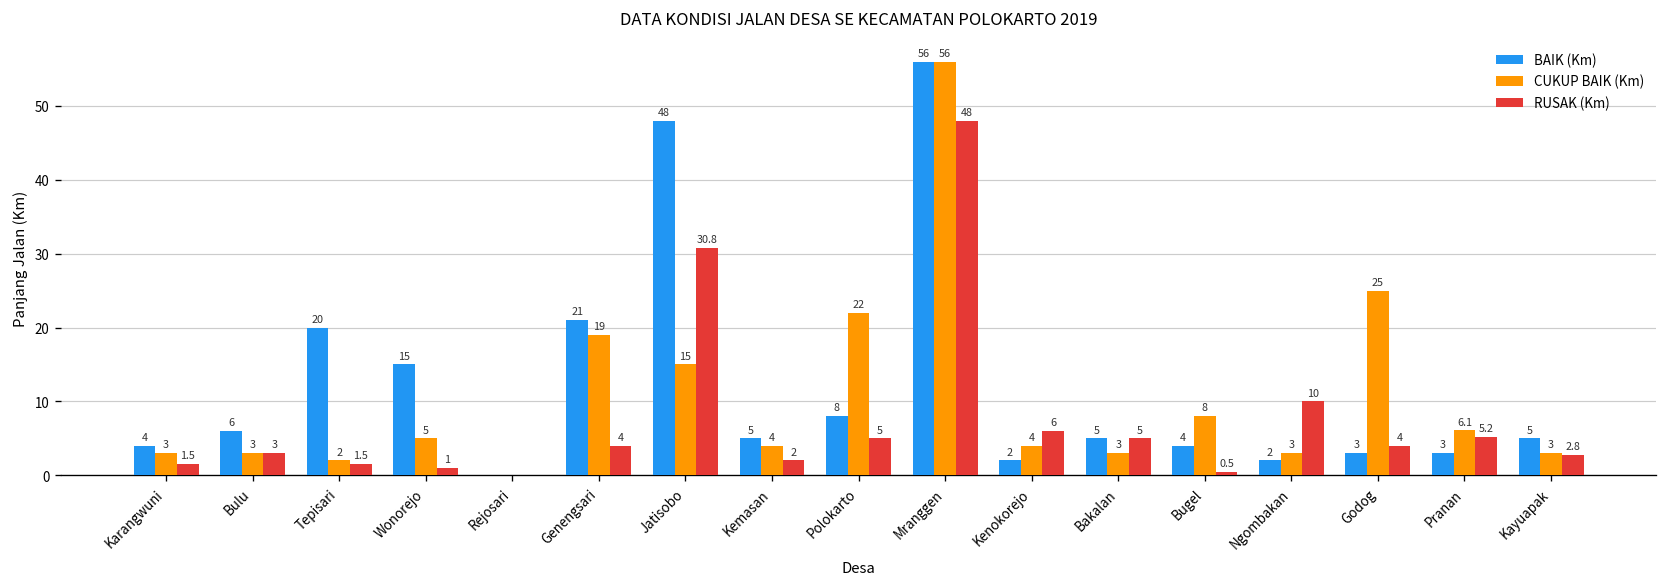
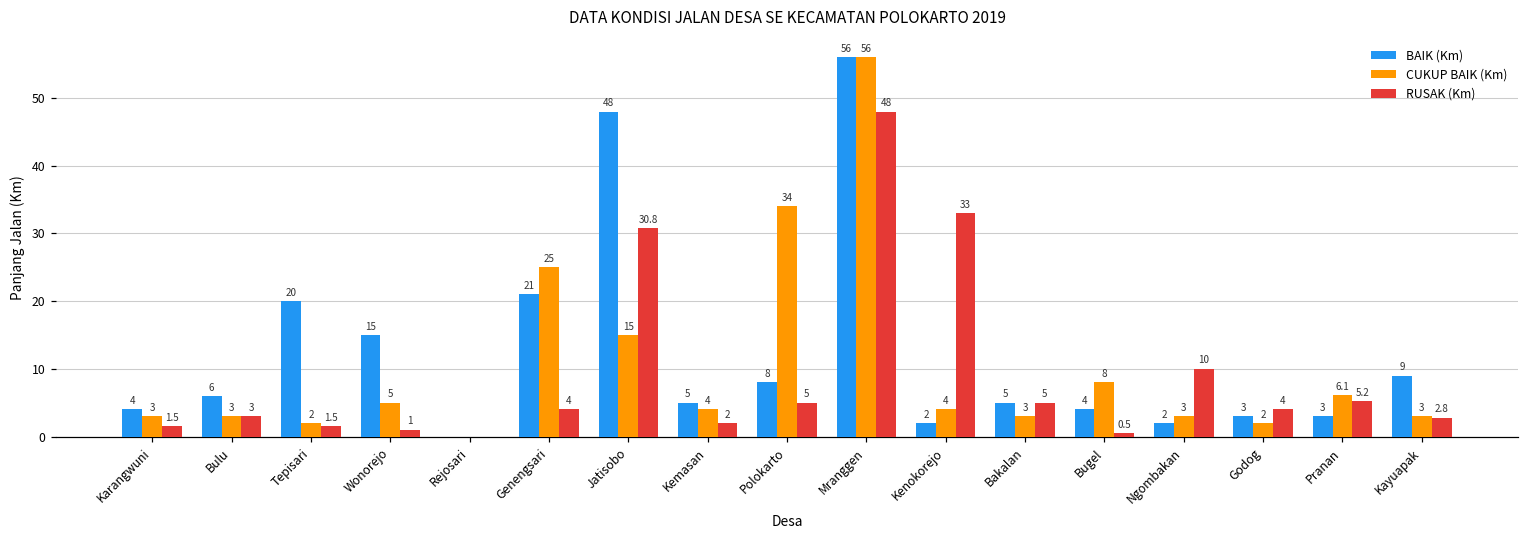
CUKUP BAIK (Km), Genengsari: 19 -> 25
CUKUP BAIK (Km), Polokarto: 22 -> 34
RUSAK (Km), Kenokorejo: 6 -> 33
CUKUP BAIK (Km), Godog: 25 -> 2
BAIK (Km), Kayuapak: 5 -> 9
